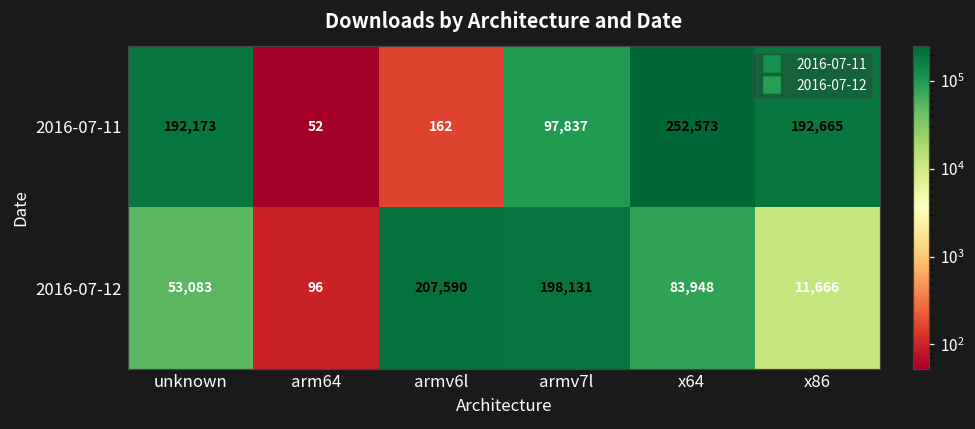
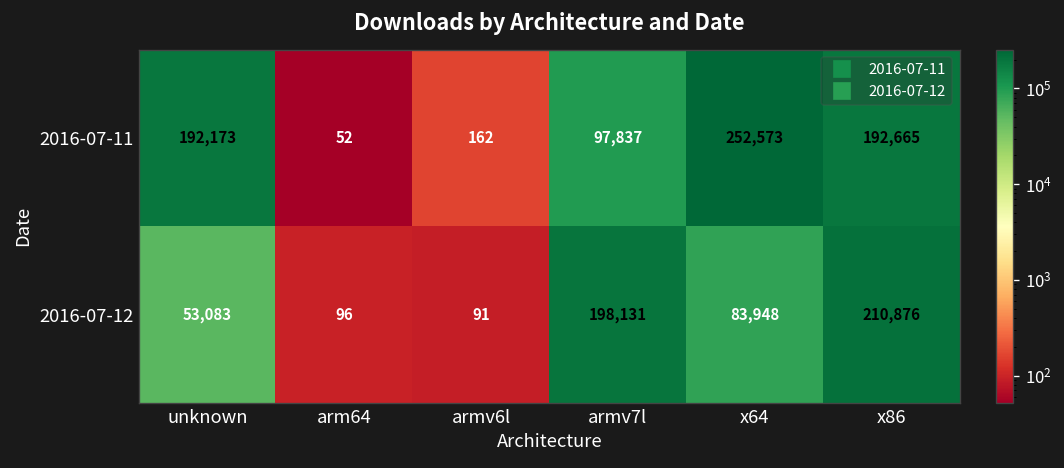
2016-07-12, armv6l: 207,590 -> 91
2016-07-12, x86: 11,666 -> 210,876
